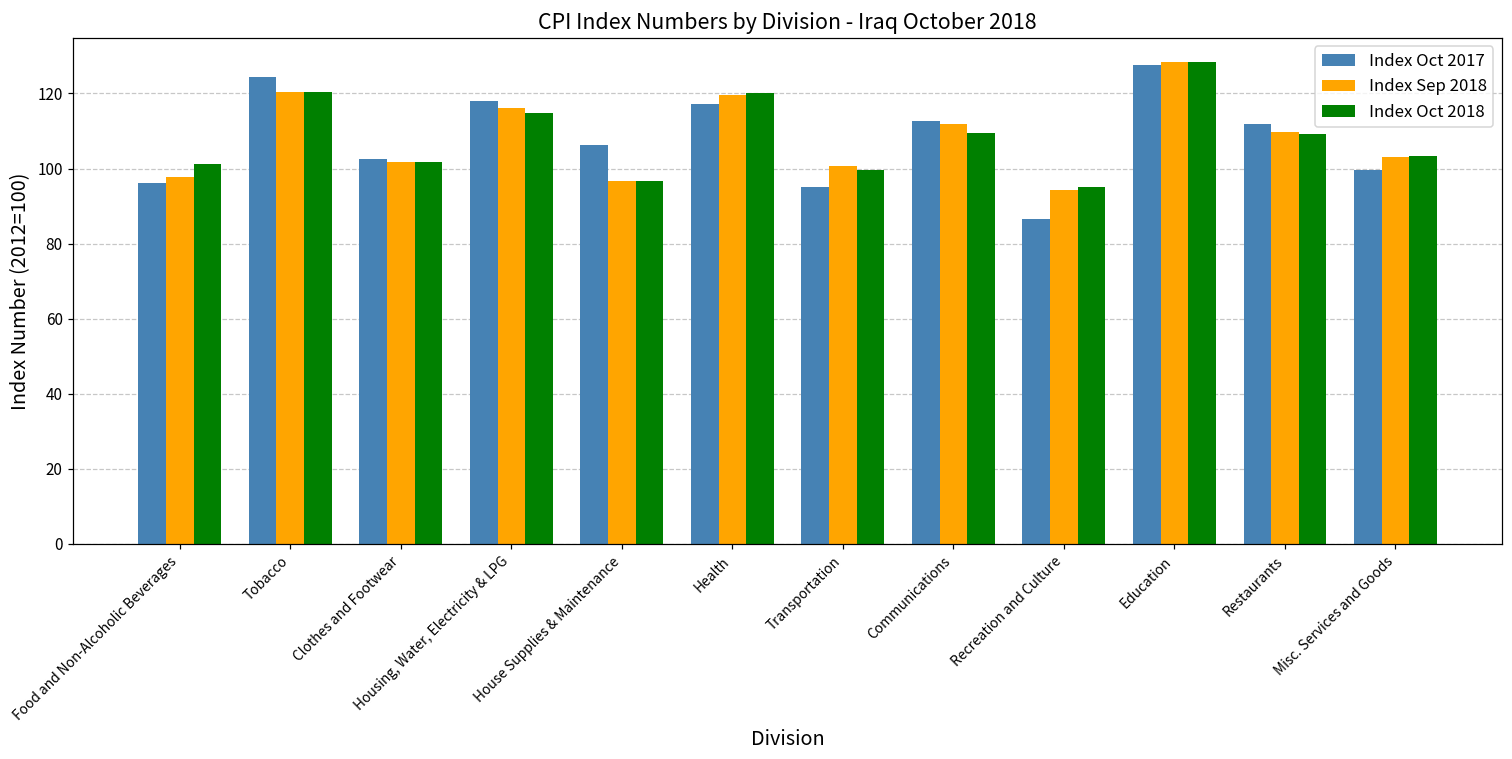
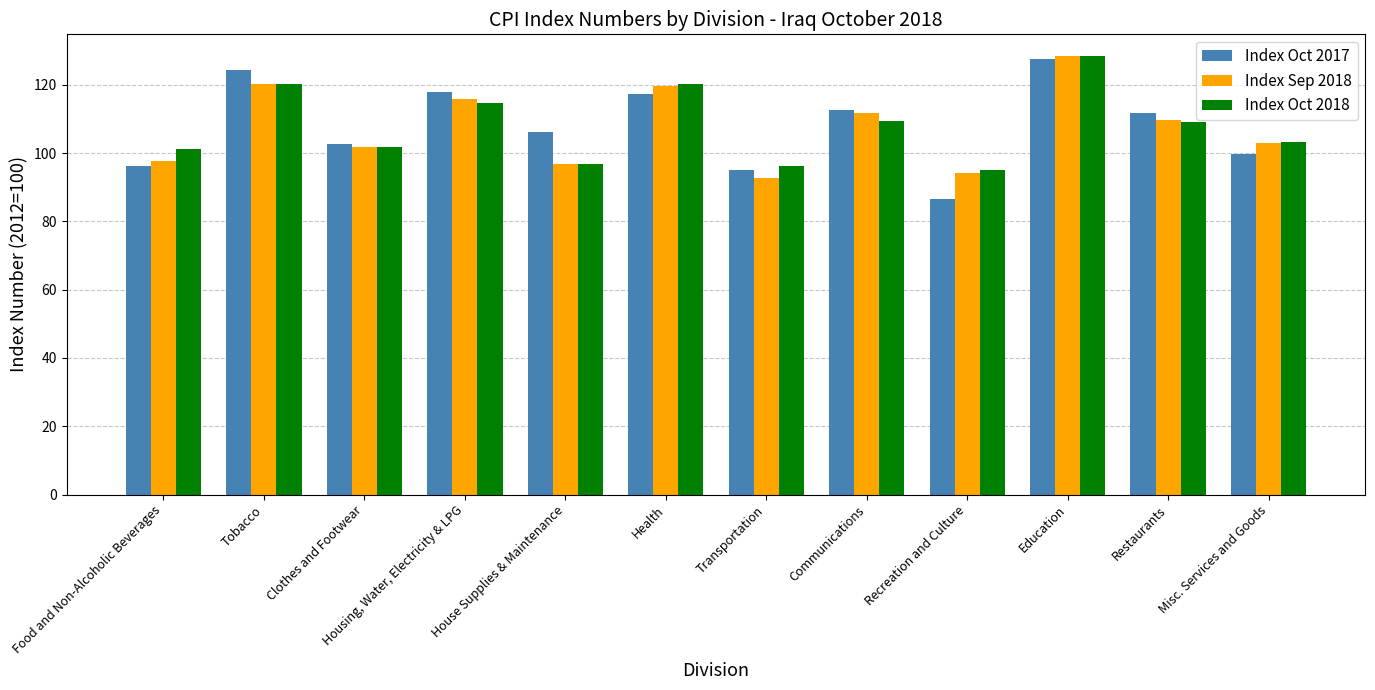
Index Sep 2018, Transportation: 101 -> 93
Index Oct 2018, Transportation: 100 -> 96
